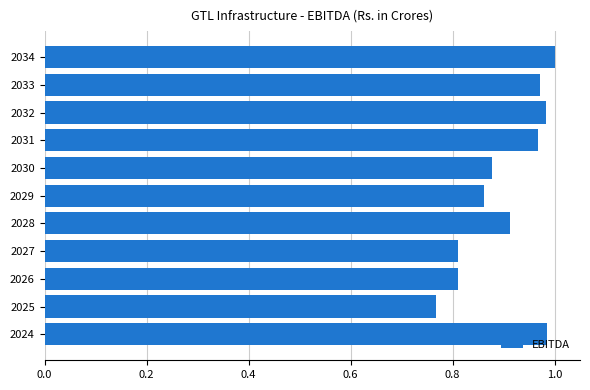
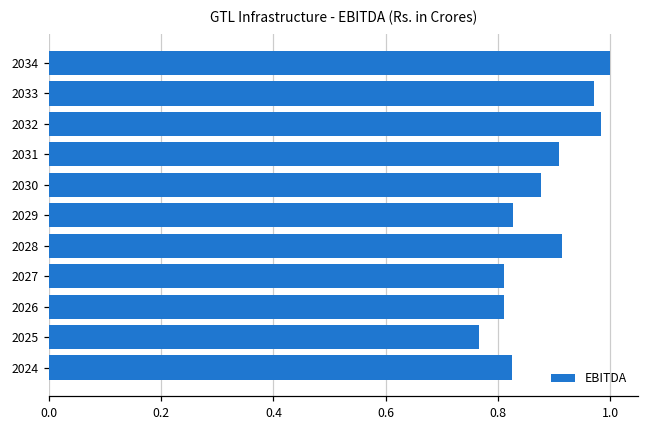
2031: 0.97 -> 0.91
2029: 0.86 -> 0.83
2024: 0.99 -> 0.82
